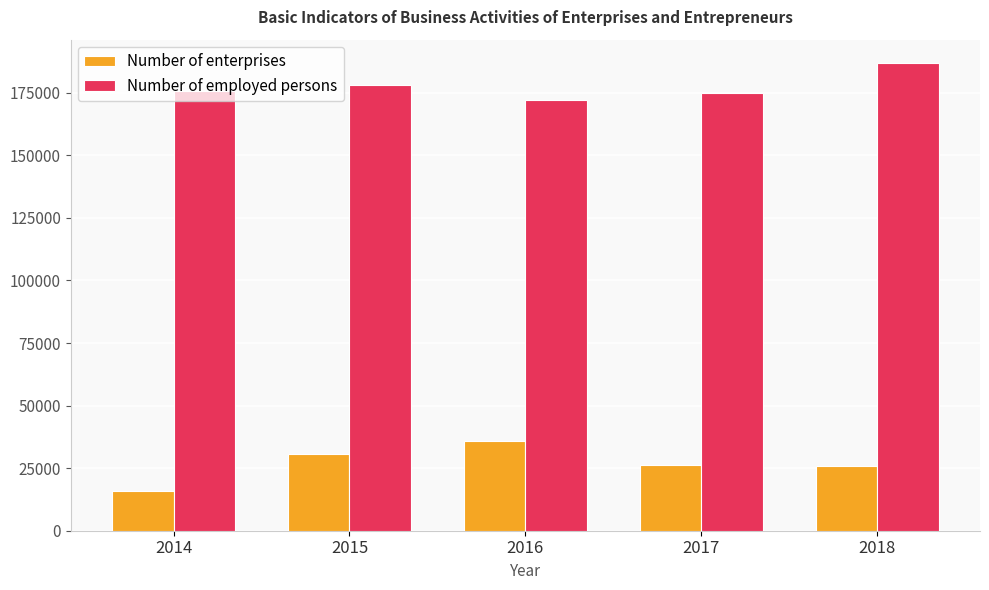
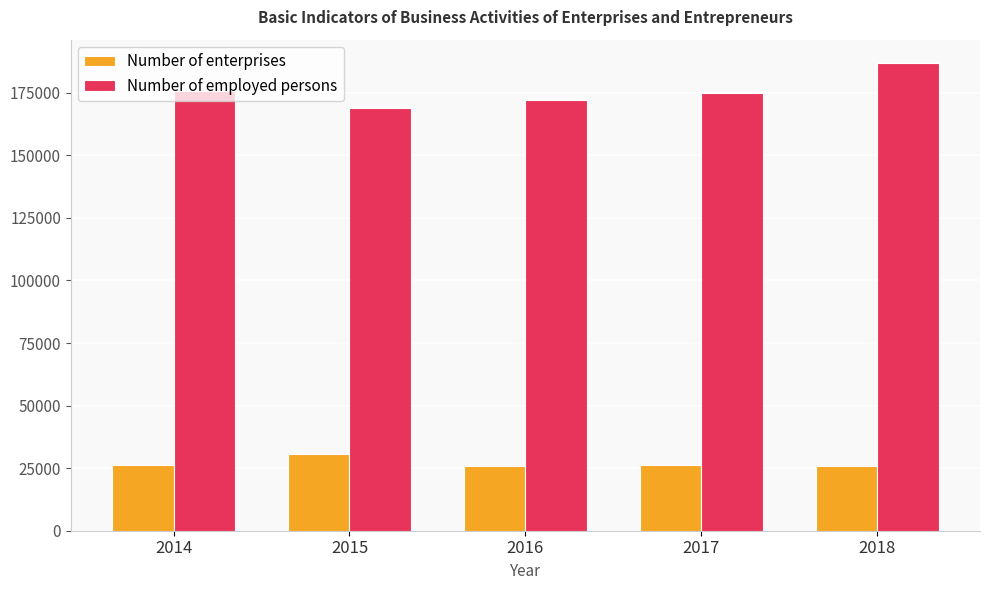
Number of enterprises, 2014: 16000 -> 26000
Number of employed persons, 2015: 178000 -> 169000
Number of enterprises, 2016: 36000 -> 26000
